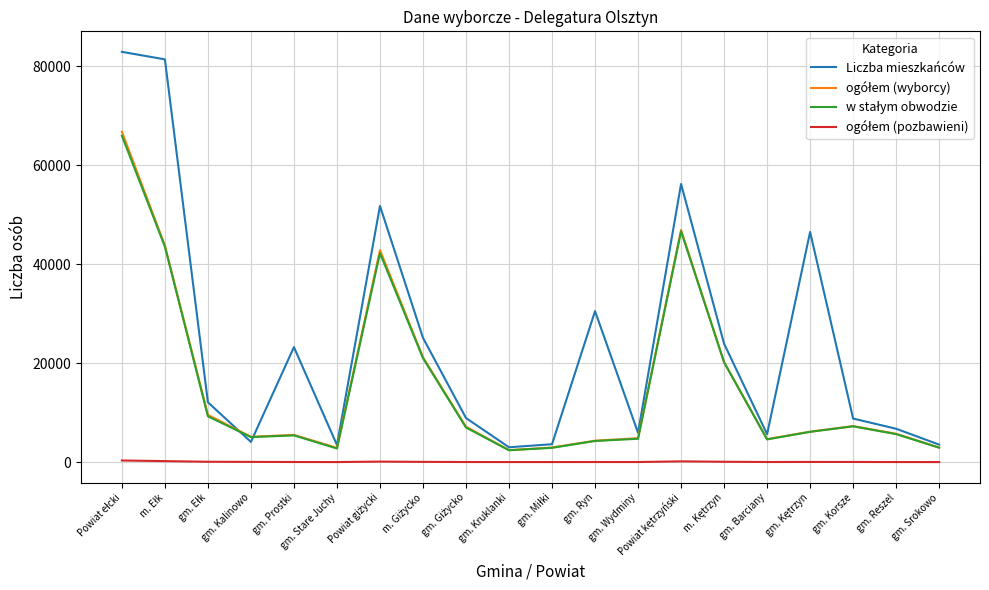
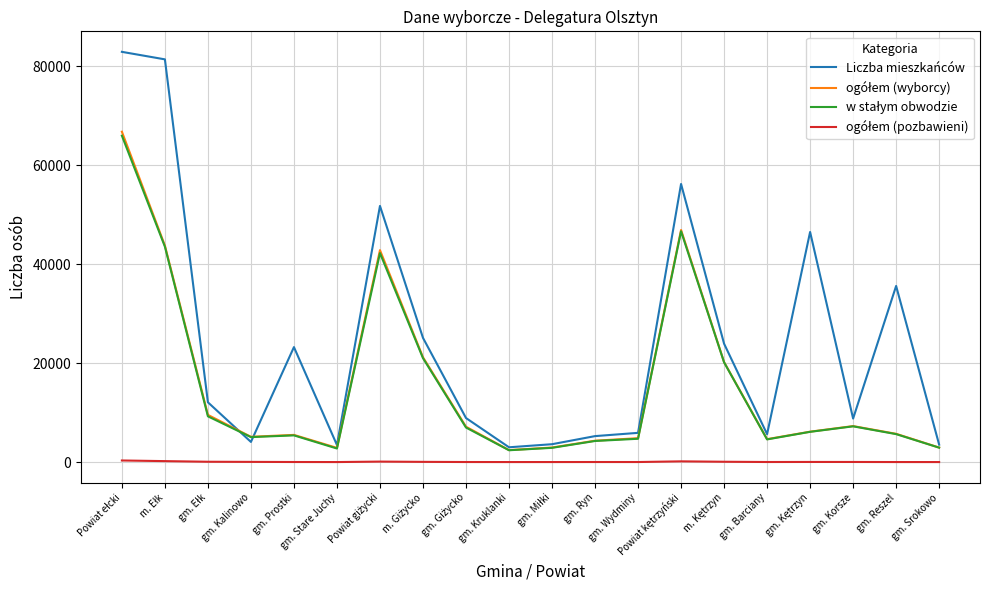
Liczba mieszkańców, gm. Ryn: 31000 -> 5000
Liczba mieszkańców, gm. Reszel: 7000 -> 36000
